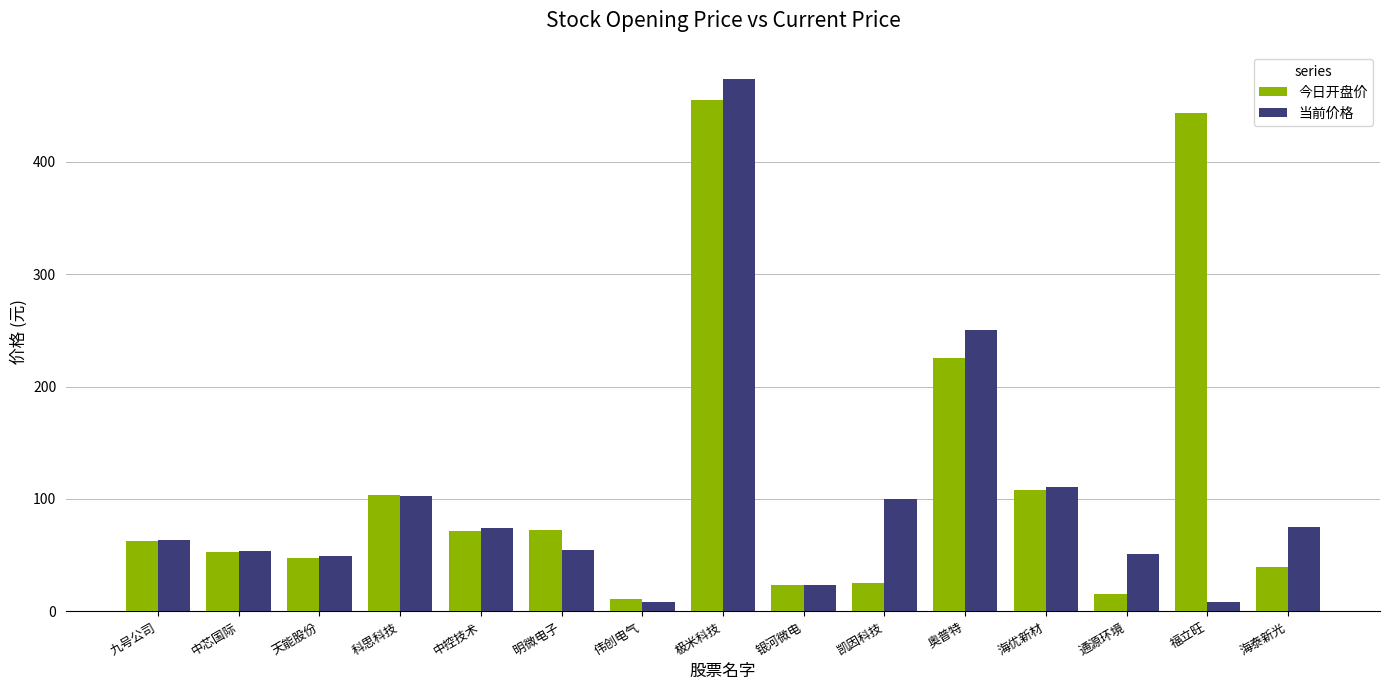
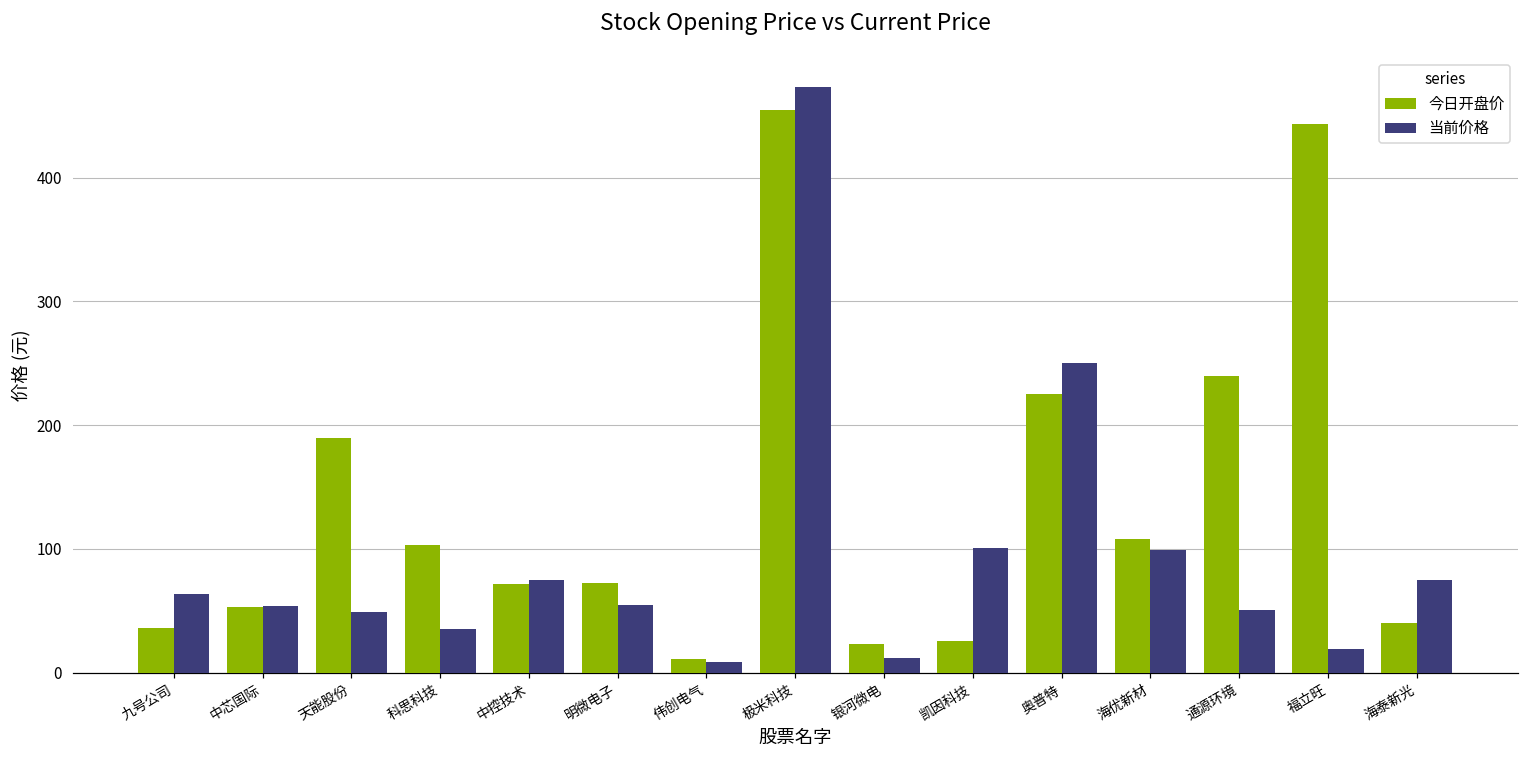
今日开盘价, 九号公司: 62 -> 36
今日开盘价, 天能股份: 47 -> 189
当前价格, 科思科技: 103 -> 35
当前价格, 银河微电: 23 -> 12
当前价格, 海优新材: 111 -> 99
今日开盘价, 通源环境: 15 -> 240
当前价格, 福立旺: 8 -> 19
